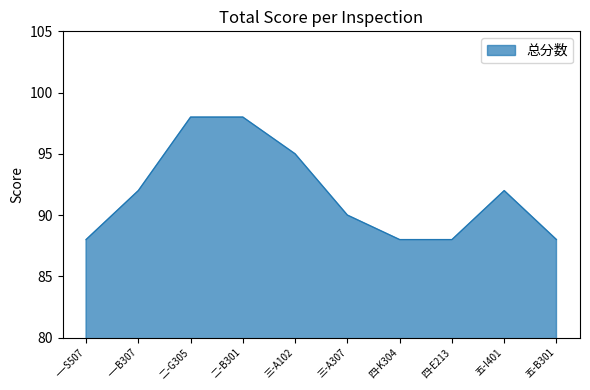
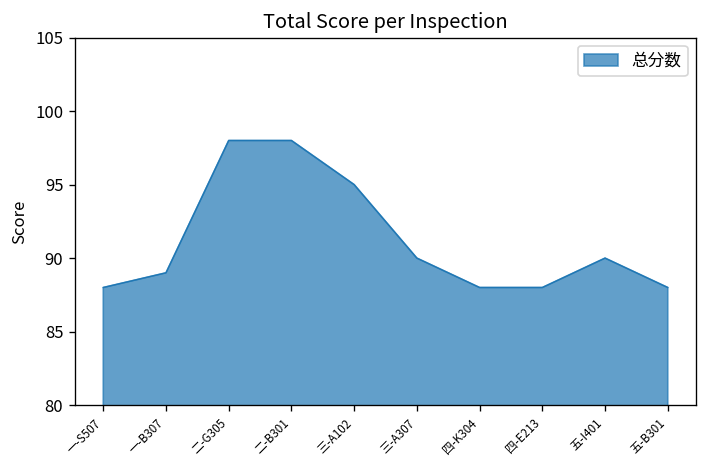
一-B307: 92 -> 89
五-I401: 92 -> 90
